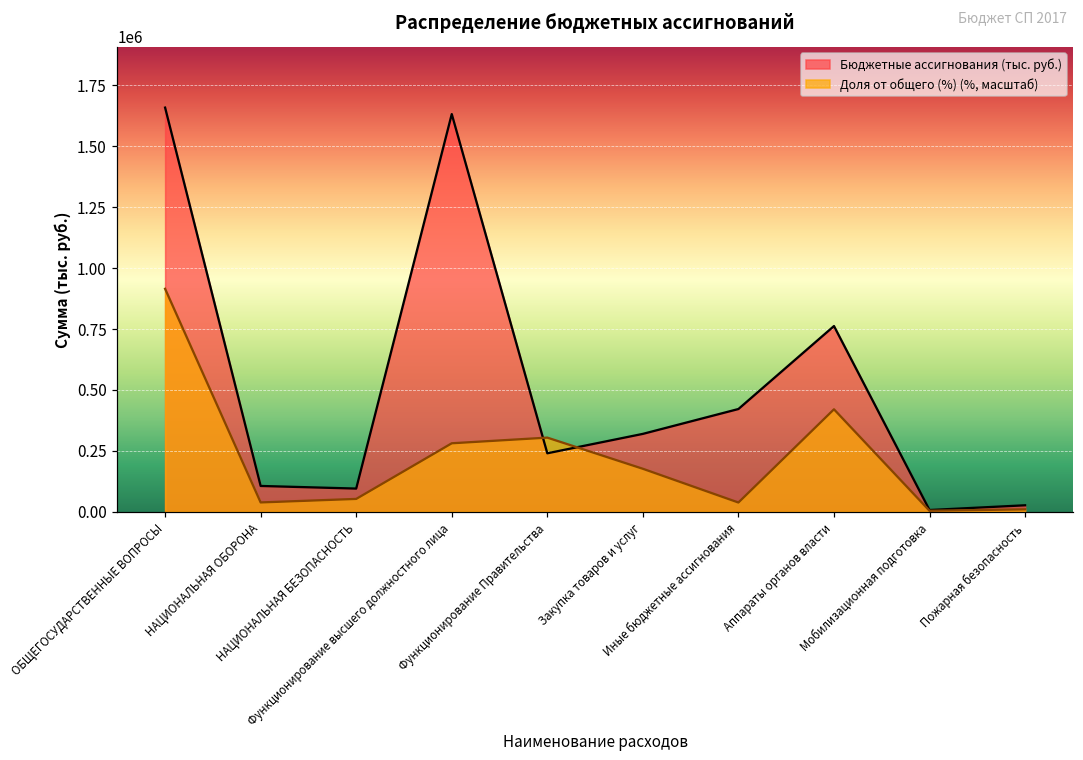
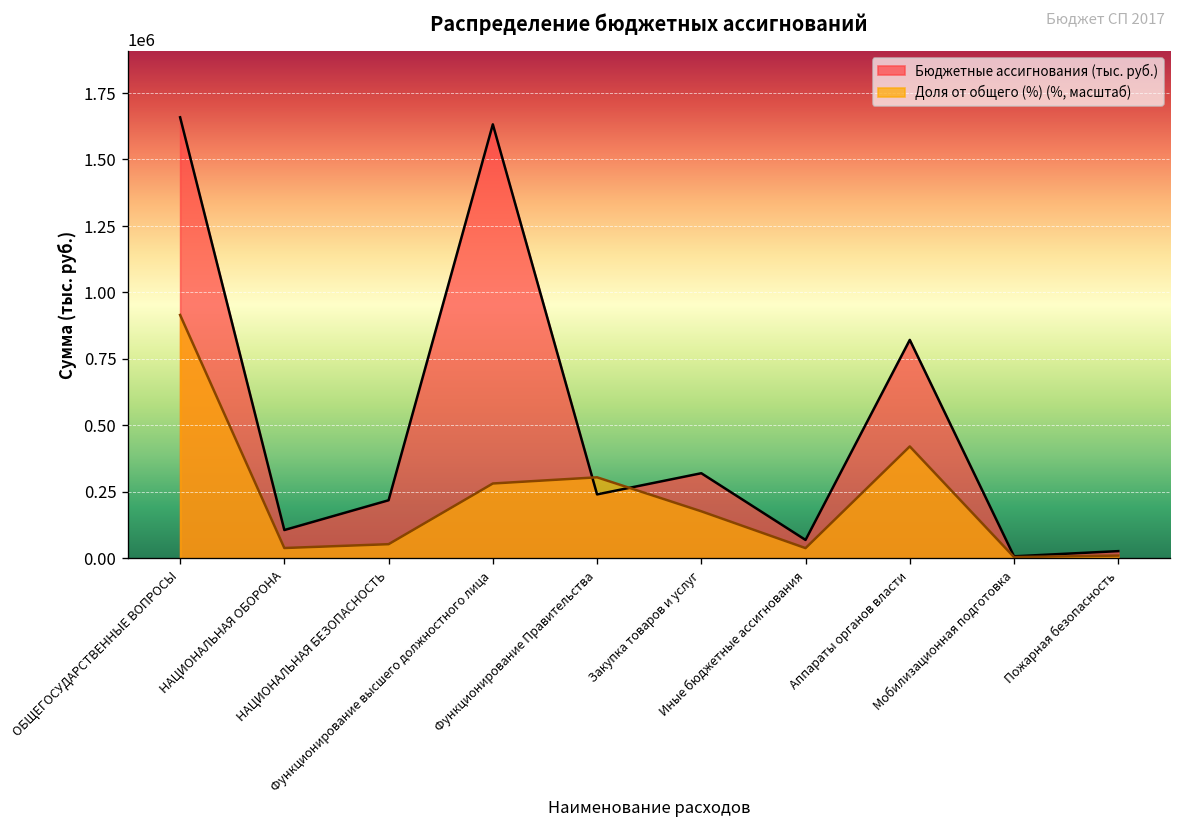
Бюджетные ассигнования (тыс. руб.), НАЦИОНАЛЬНАЯ БЕЗОПАСНОСТЬ: 90000 -> 220000
Бюджетные ассигнования (тыс. руб.), Иные бюджетные ассигнования: 420000 -> 70000
Бюджетные ассигнования (тыс. руб.), Аппараты органов власти: 760000 -> 820000
